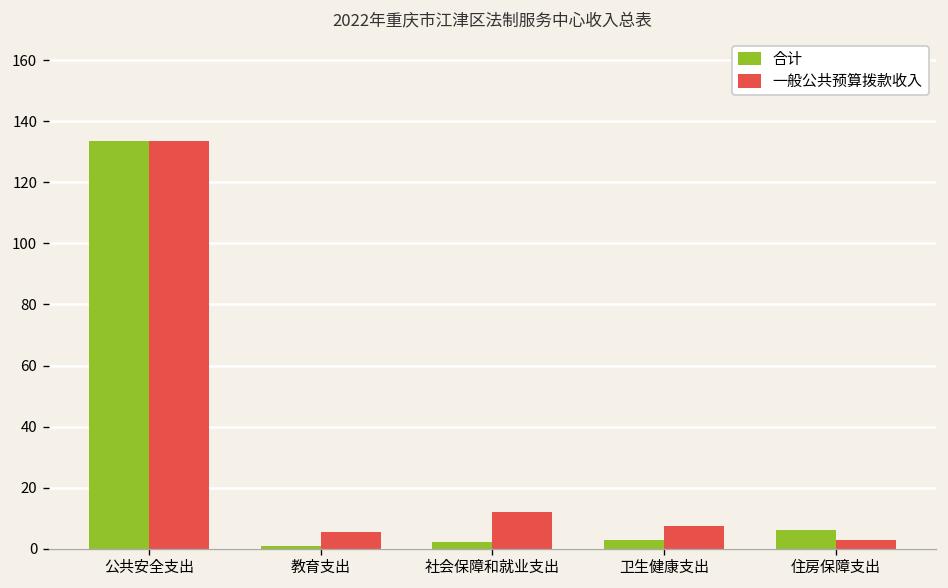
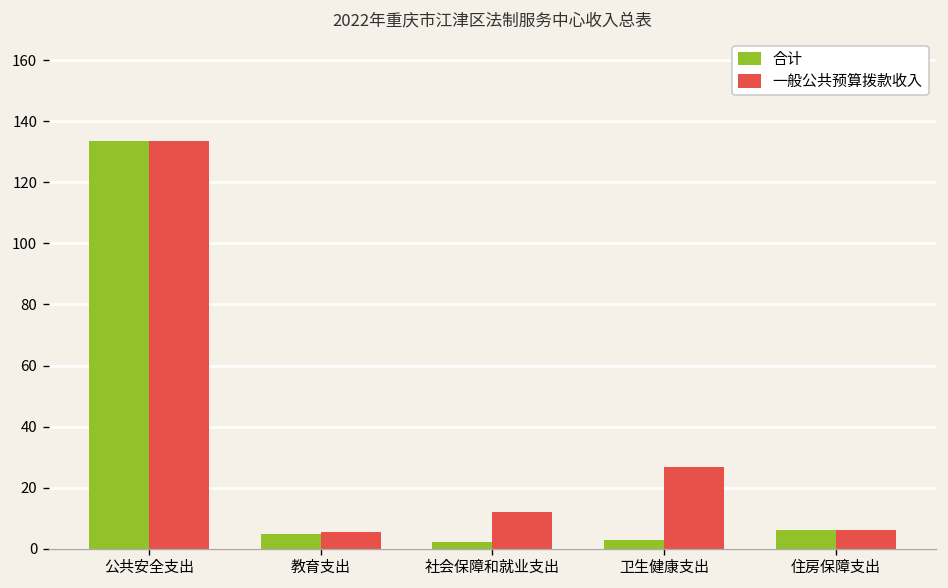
合计, 教育支出: 1 -> 5
一般公共预算拨款收入, 卫生健康支出: 7 -> 27
一般公共预算拨款收入, 住房保障支出: 3 -> 6
